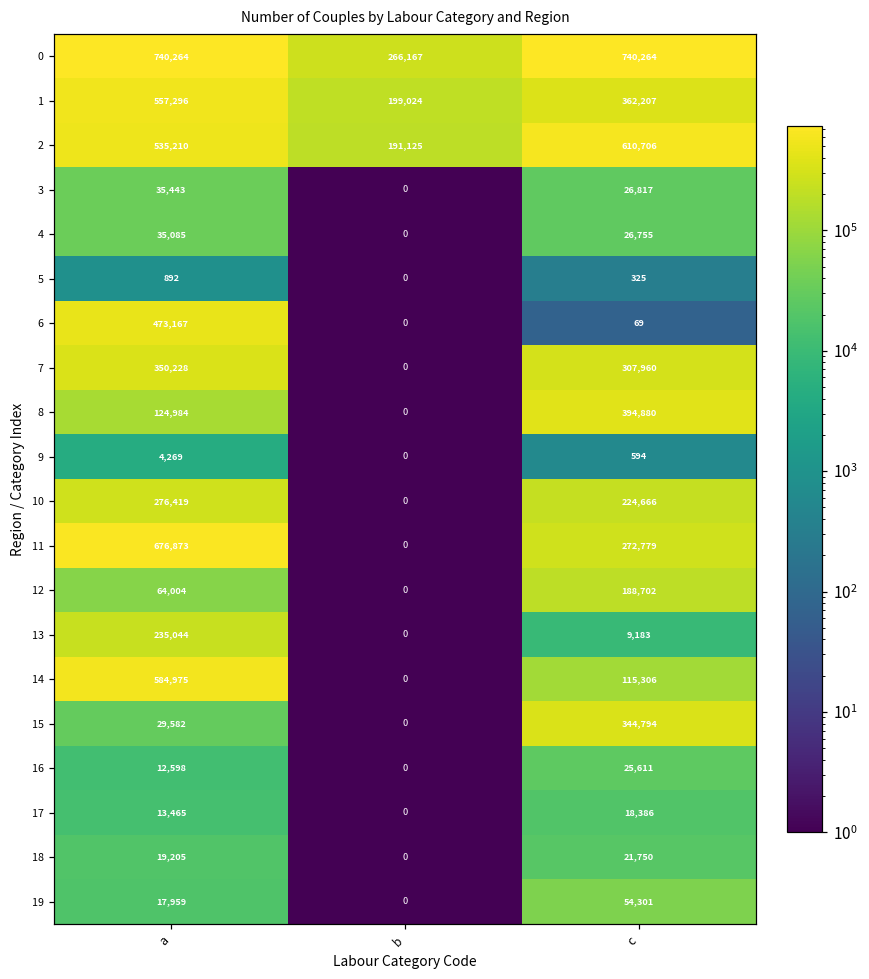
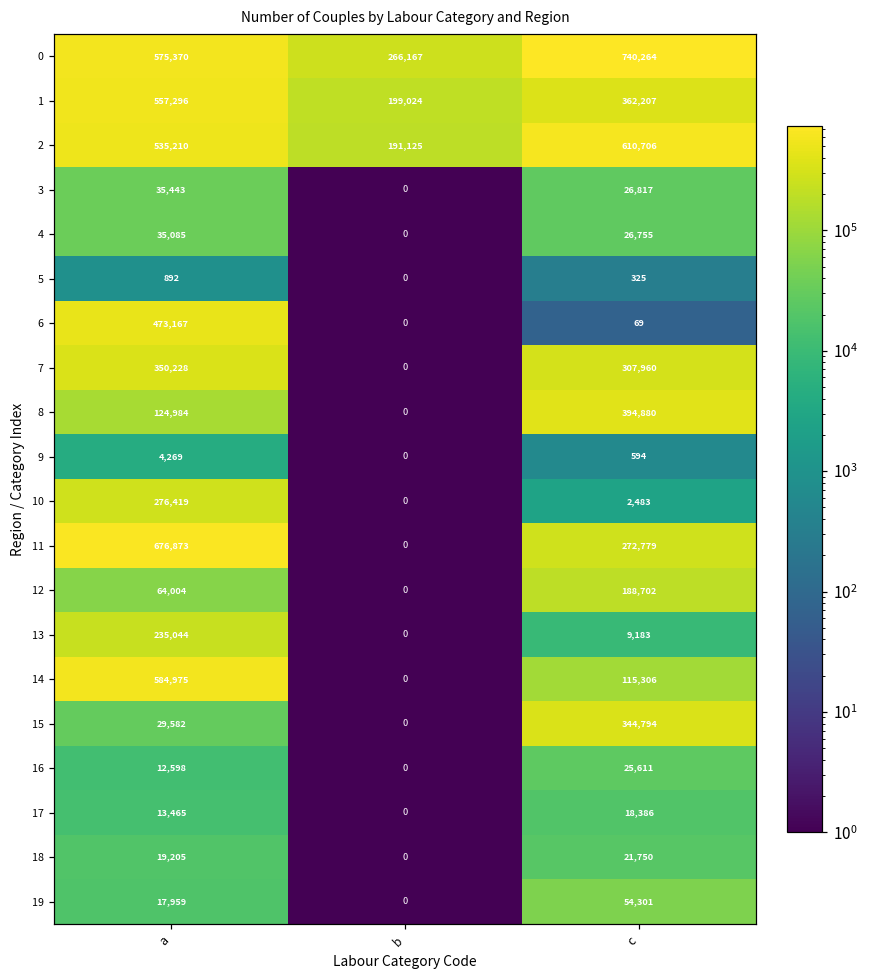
0, a: 740,264 -> 575,370
10, c: 224,666 -> 2,483
